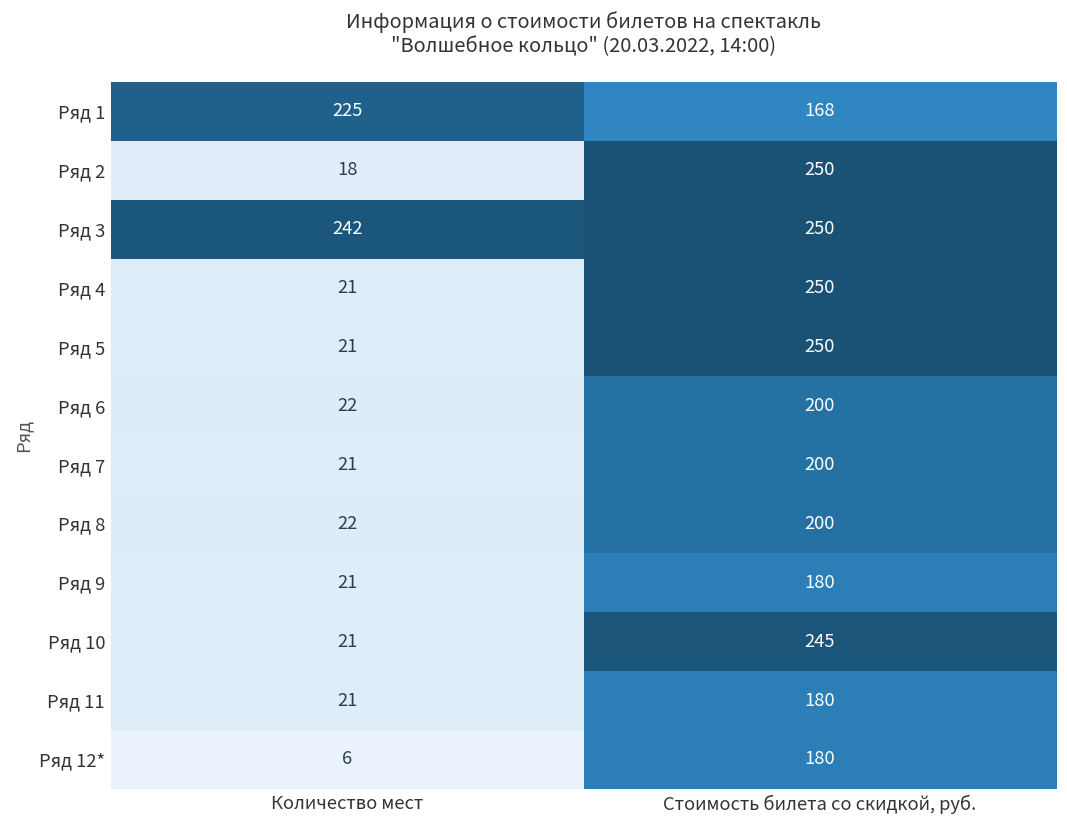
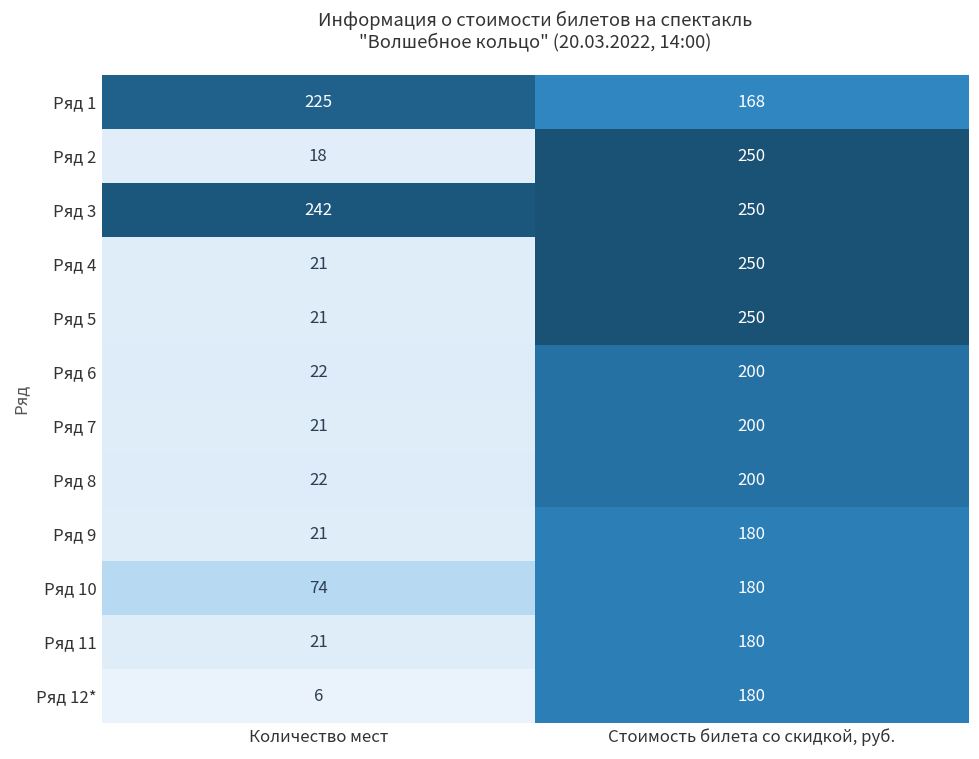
Ряд 10, Количество мест: 21 -> 74
Ряд 10, Стоимость билета со скидкой, руб.: 245 -> 180
